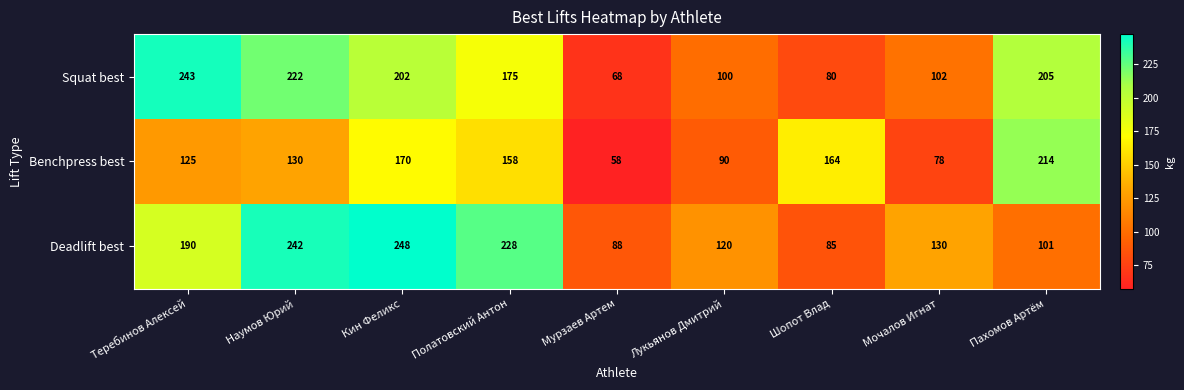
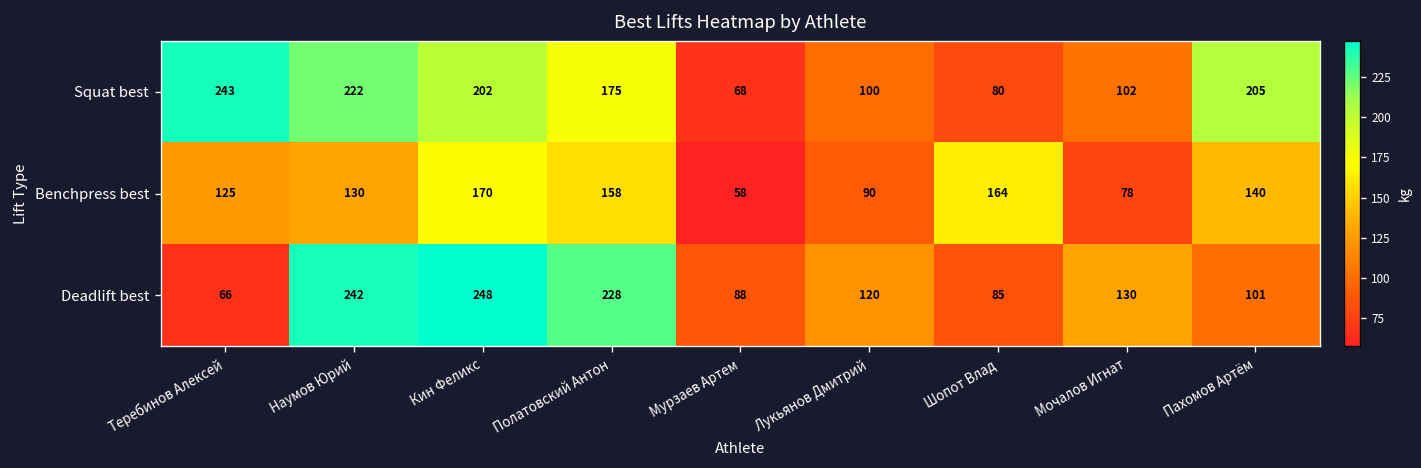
Benchpress best, Пахомов Артём: 214 -> 140
Deadlift best, Теребинов Алексей: 190 -> 66
